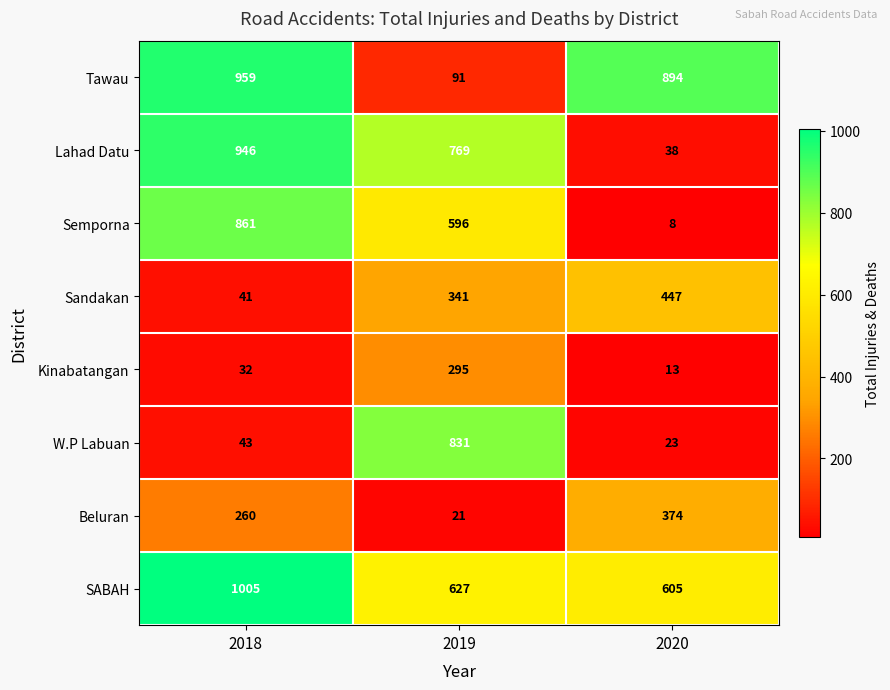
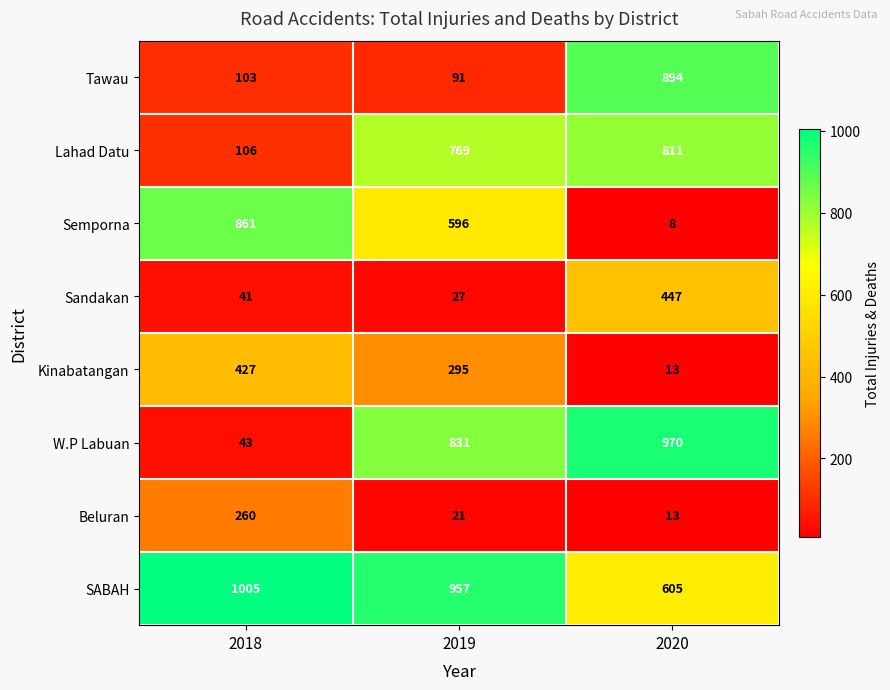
Tawau, 2018: 959 -> 103
Lahad Datu, 2018: 946 -> 106
Lahad Datu, 2020: 38 -> 811
Sandakan, 2019: 341 -> 27
Kinabatangan, 2018: 32 -> 427
W.P Labuan, 2020: 23 -> 970
Beluran, 2020: 374 -> 13
SABAH, 2019: 627 -> 957
